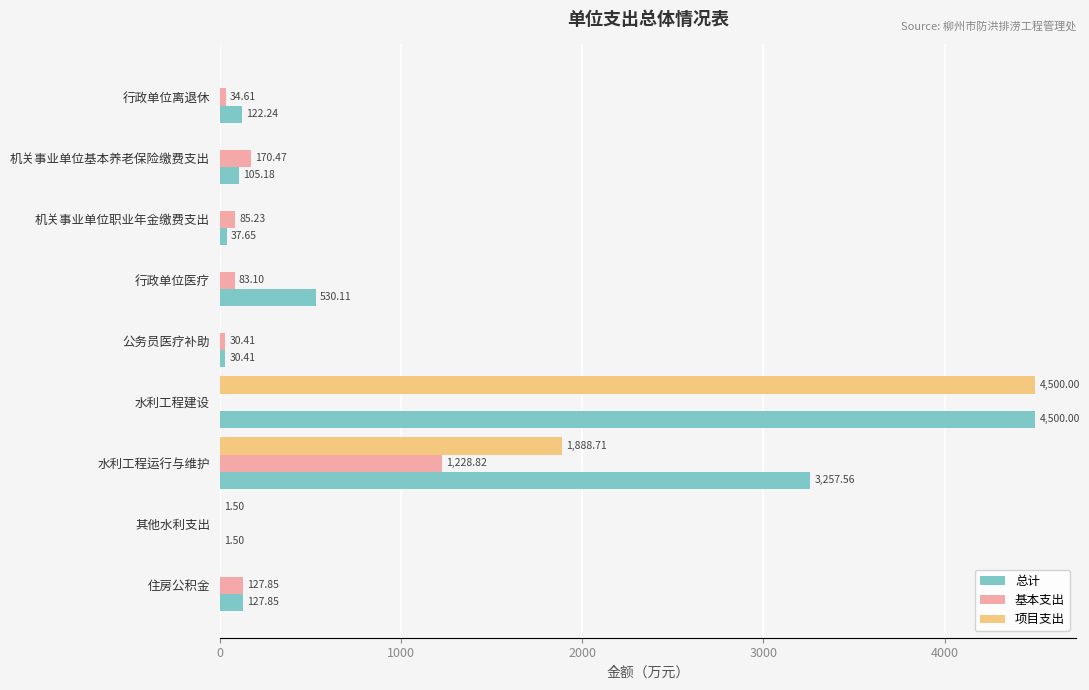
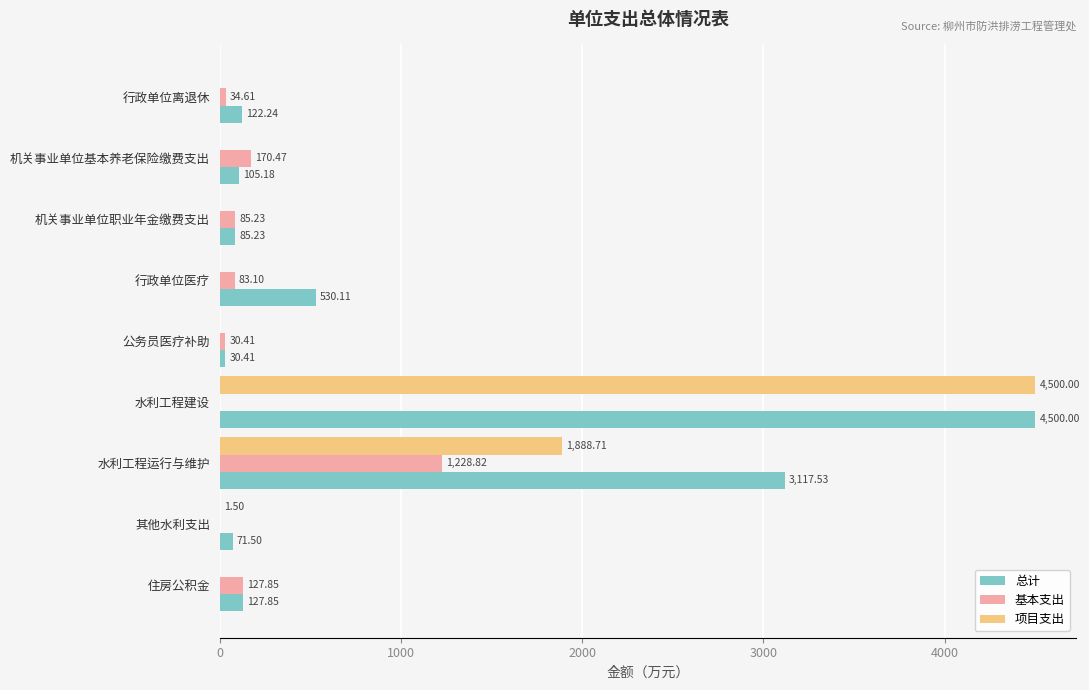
总计, 机关事业单位职业年金缴费支出: 37.65 -> 85.23
总计, 水利工程运行与维护: 3,257.56 -> 3,117.53
总计, 其他水利支出: 1.50 -> 71.50
